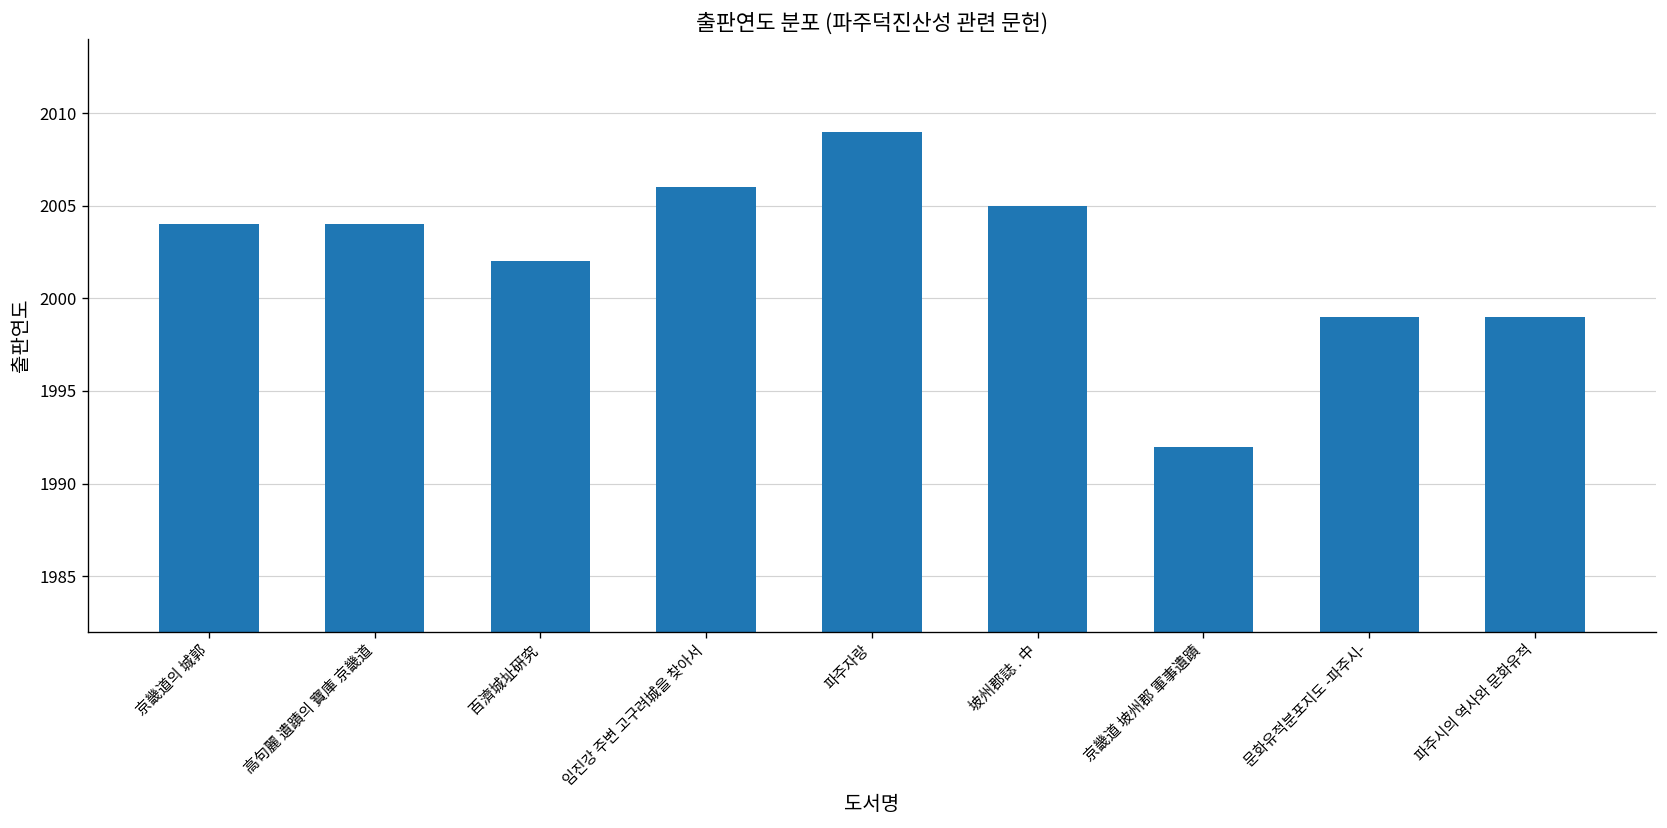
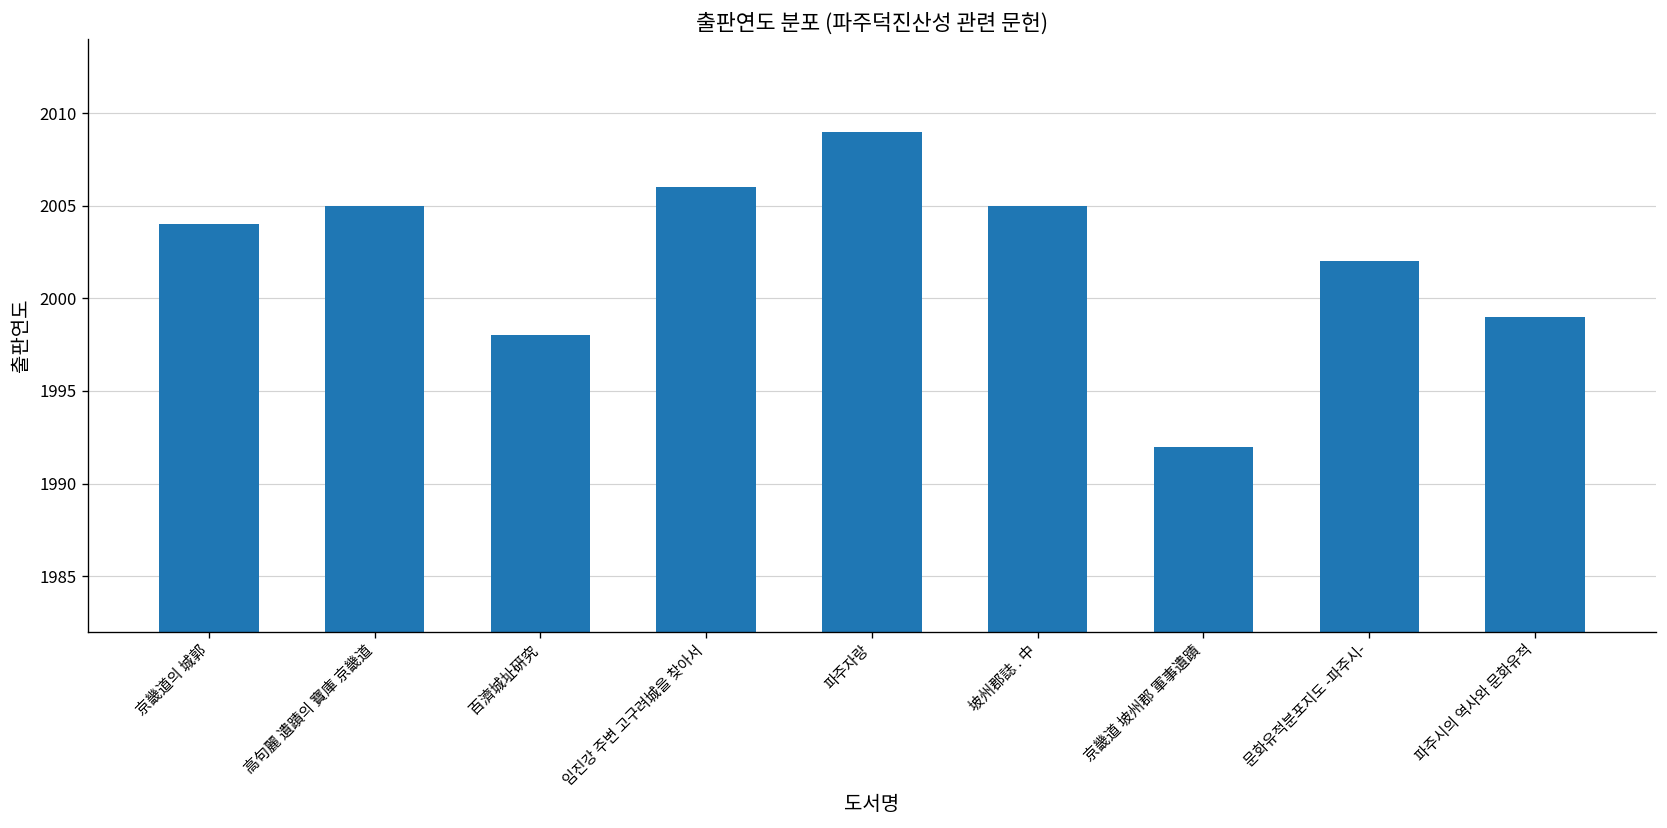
高句麗 遺蹟의 寶庫 京畿道: 2004 -> 2005
百濟城址硏究: 2002 -> 1998
문화유적분포지도 -파주시-: 1999 -> 2002
